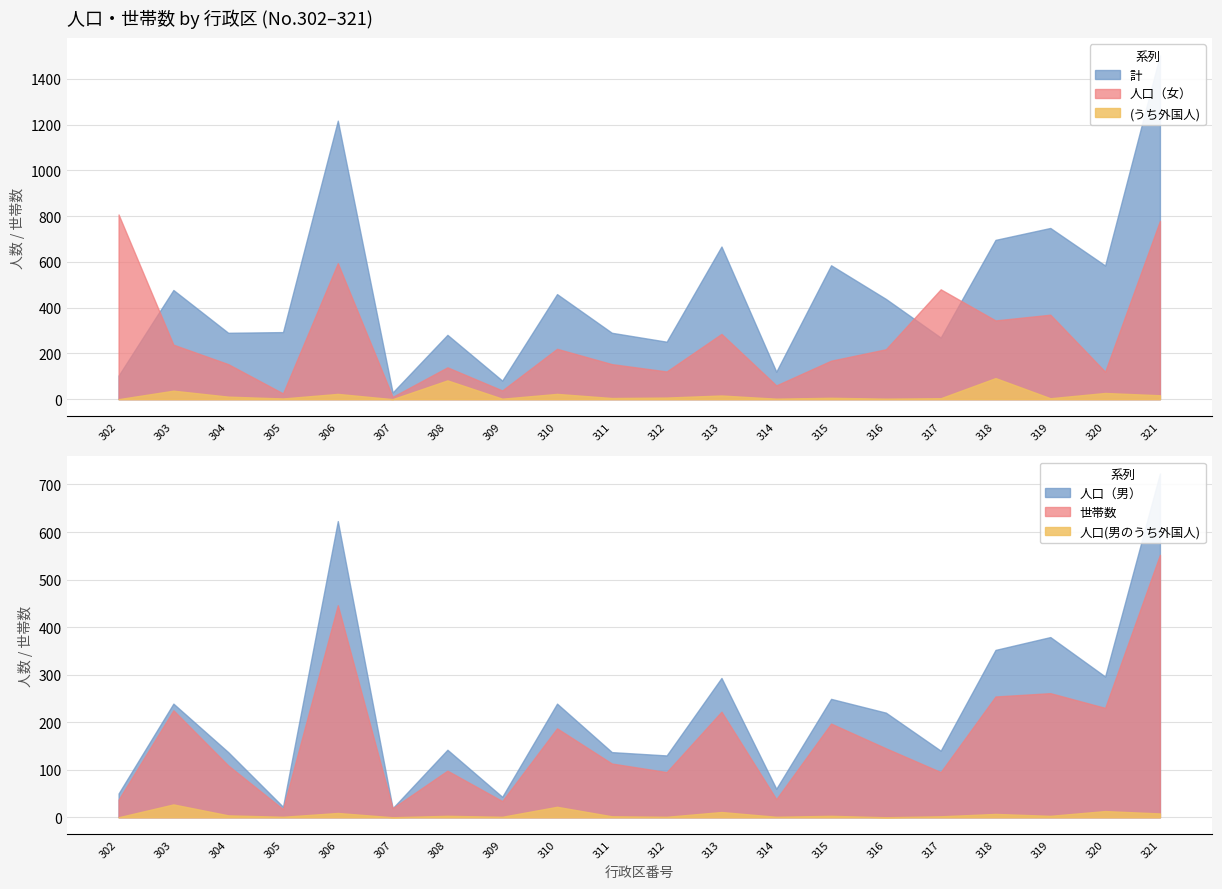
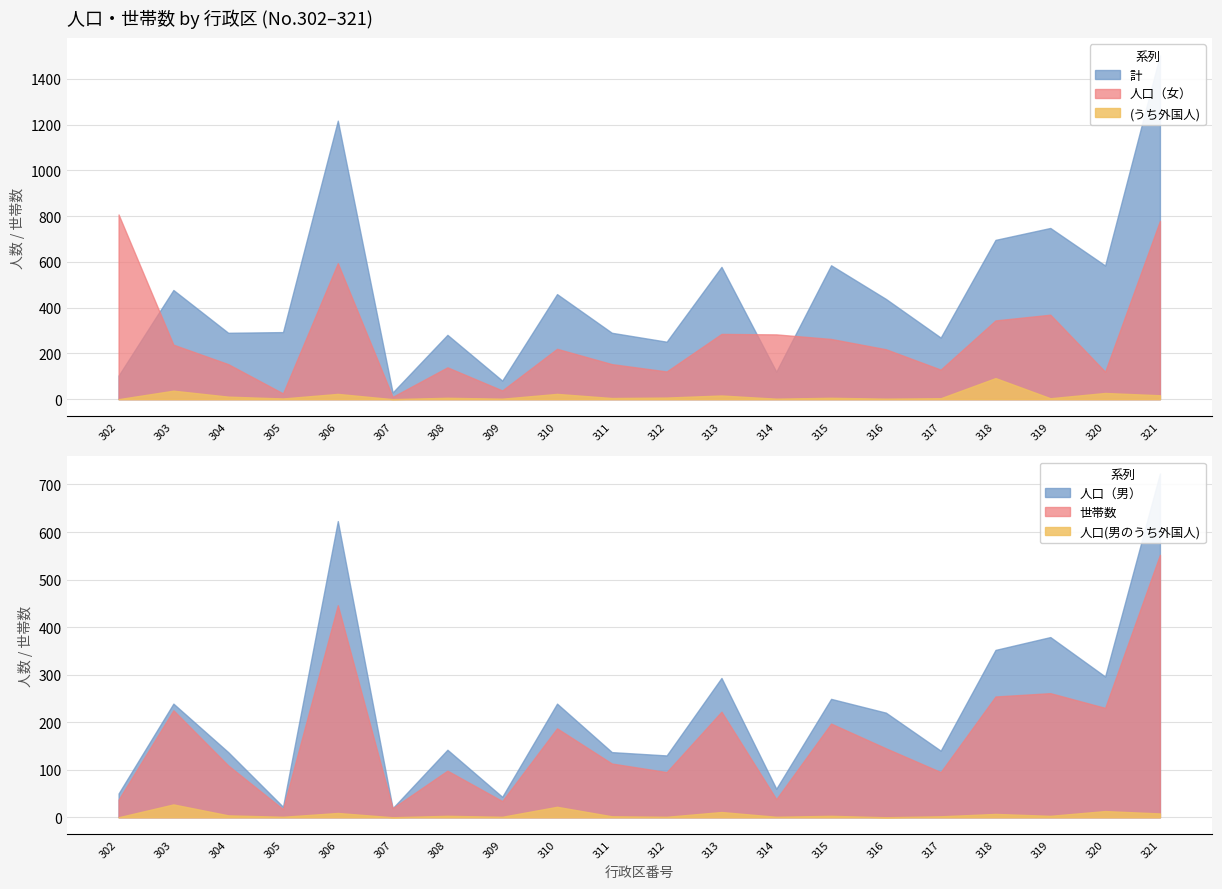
人口・世帯数 by 行政区 (No.302–321), (うち外国人), 308: 80 -> 10
人口・世帯数 by 行政区 (No.302–321), 計, 313: 670 -> 580
人口・世帯数 by 行政区 (No.302–321), 人口（女）, 314: 60 -> 280
人口・世帯数 by 行政区 (No.302–321), 人口（女）, 315: 170 -> 260
人口・世帯数 by 行政区 (No.302–321), 人口（女）, 317: 480 -> 130
